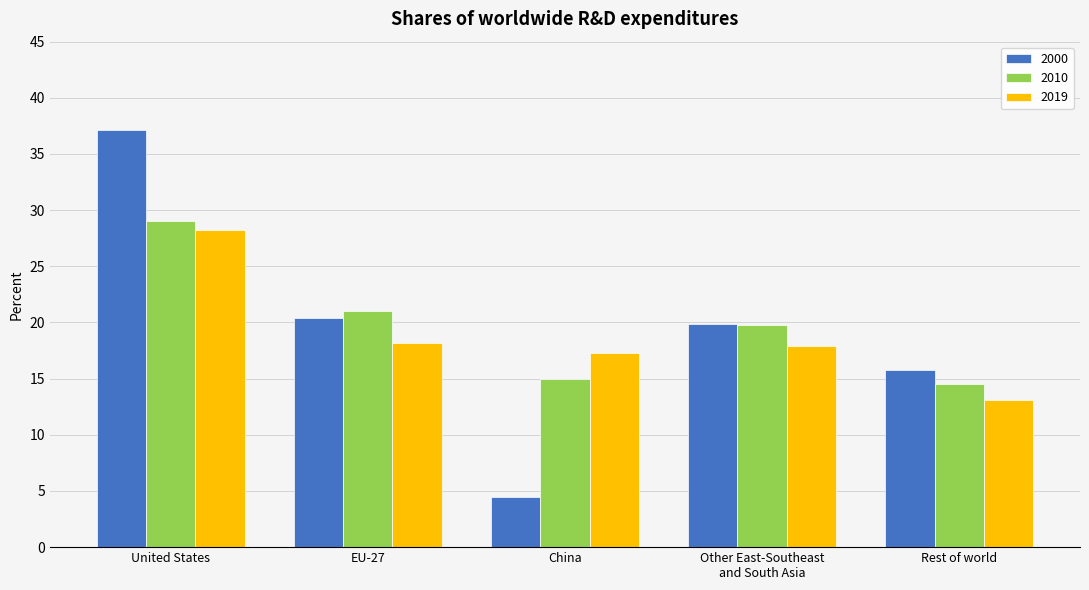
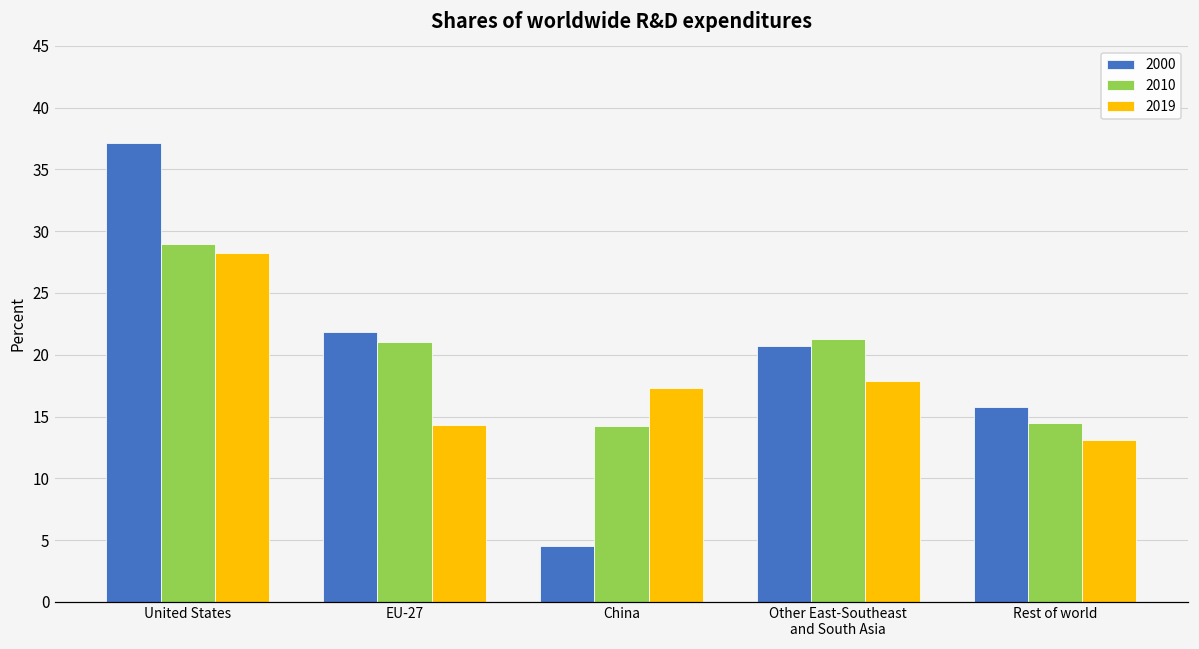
2000, EU-27: 20.4 -> 21.8
2019, EU-27: 18.2 -> 14.3
2010, China: 15.0 -> 14.2
2000, Other East-Southeast and South Asia: 19.9 -> 20.7
2010, Other East-Southeast and South Asia: 19.8 -> 21.3
